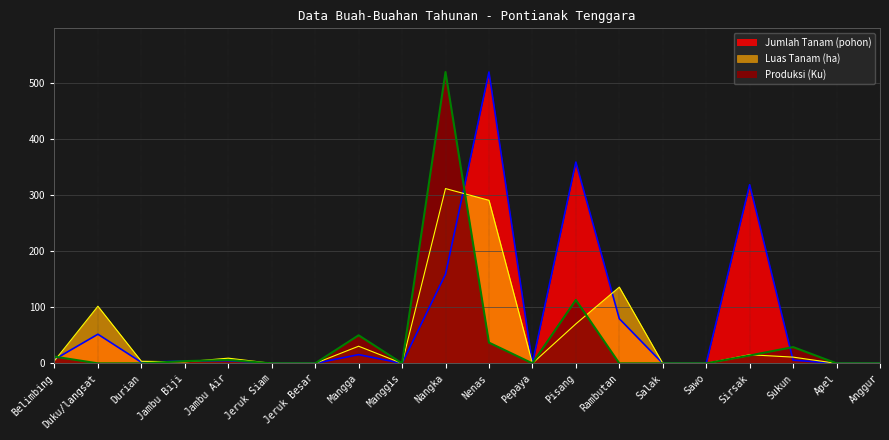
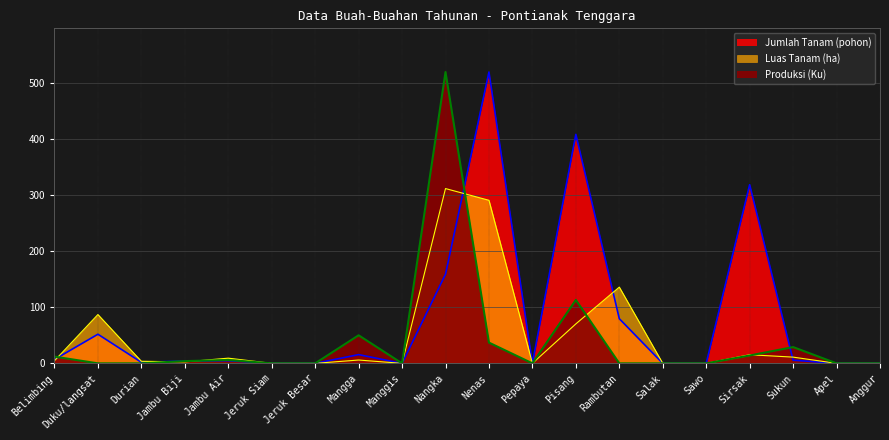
Luas Tanam (ha), Duku/langsat: 100 -> 90
Luas Tanam (ha), Mangga: 30 -> 10
Jumlah Tanam (pohon), Pisang: 360 -> 410
